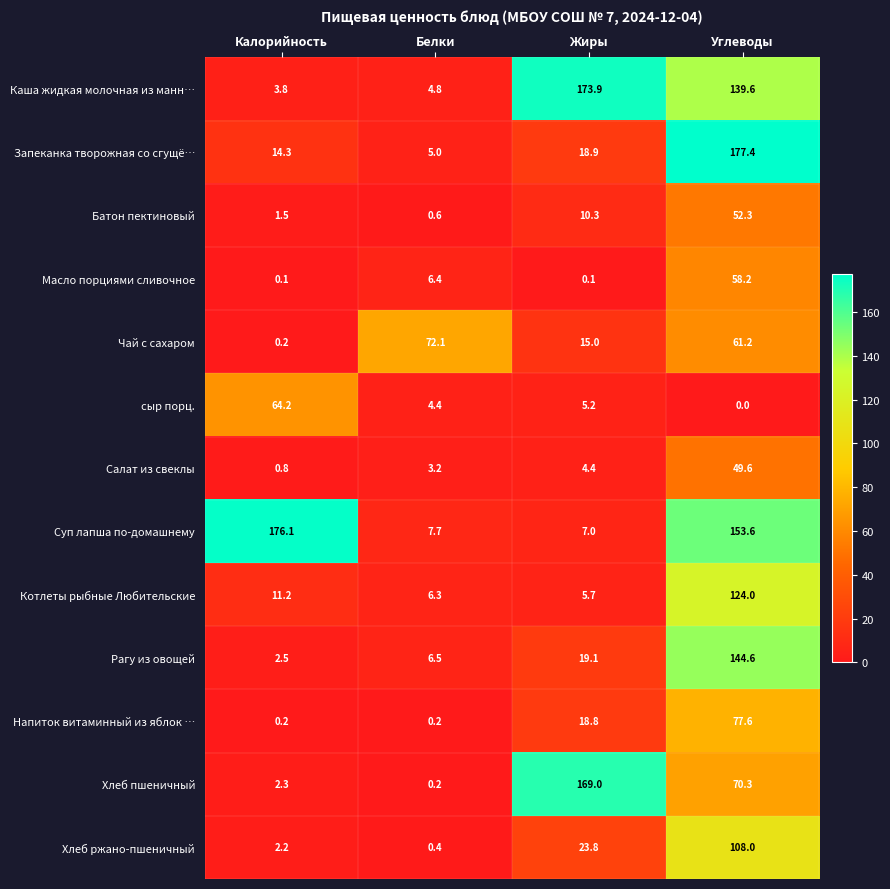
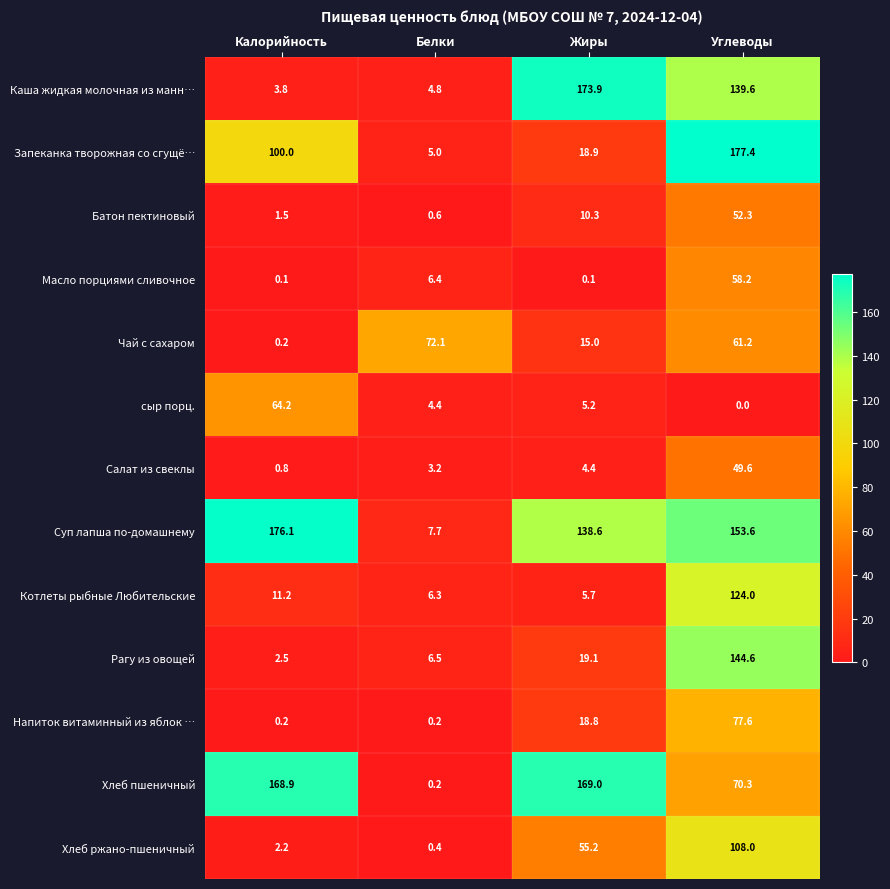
Запеканка творожная со сгущё…, Калорийность: 14.3 -> 100.0
Суп лапша по-домашнему, Жиры: 7.0 -> 138.6
Хлеб пшеничный, Калорийность: 2.3 -> 168.9
Хлеб ржано-пшеничный, Жиры: 23.8 -> 55.2
